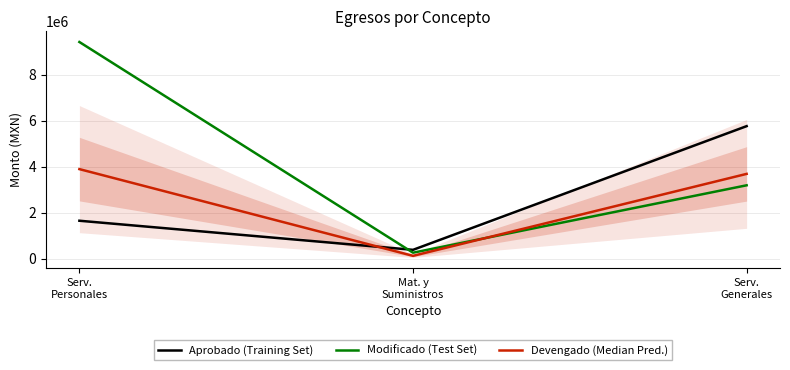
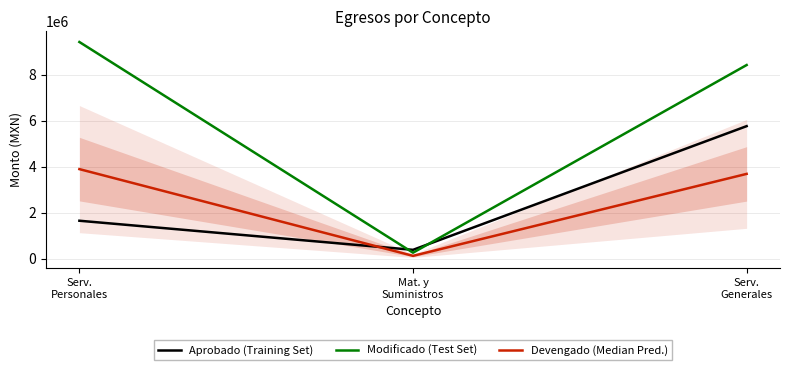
Modificado (Test Set), Serv. Generales: 3200000 -> 8400000
